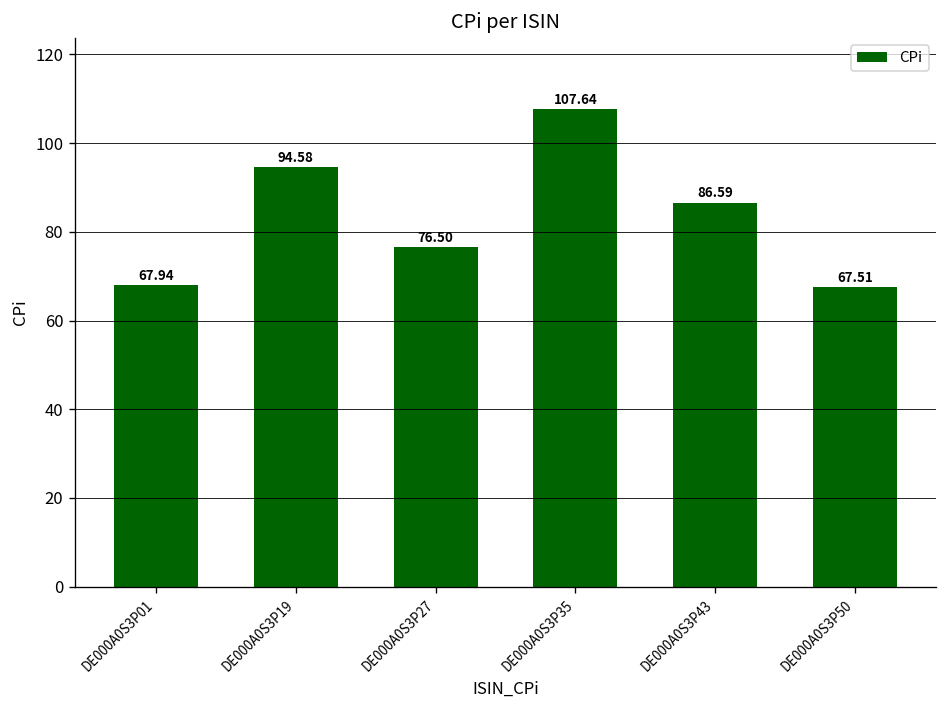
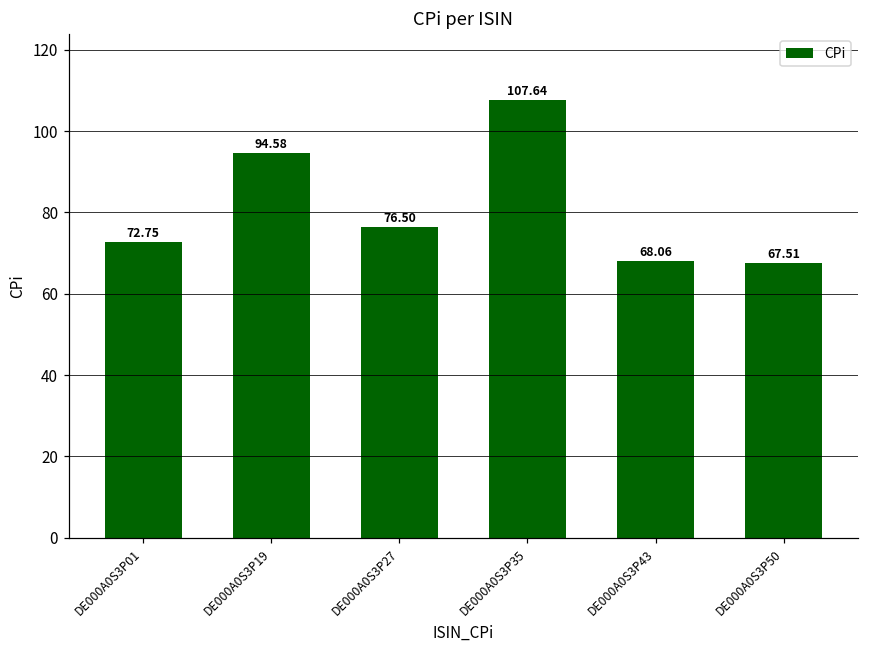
DE000A0S3P01: 67.94 -> 72.75
DE000A0S3P43: 86.59 -> 68.06
